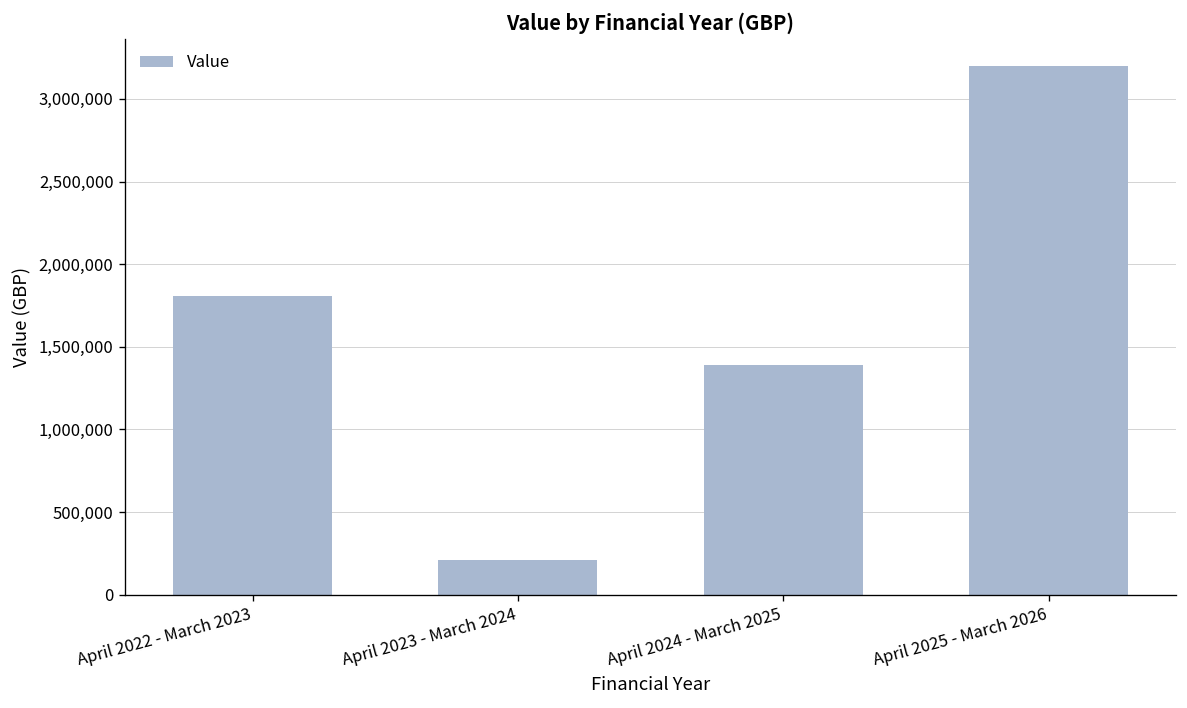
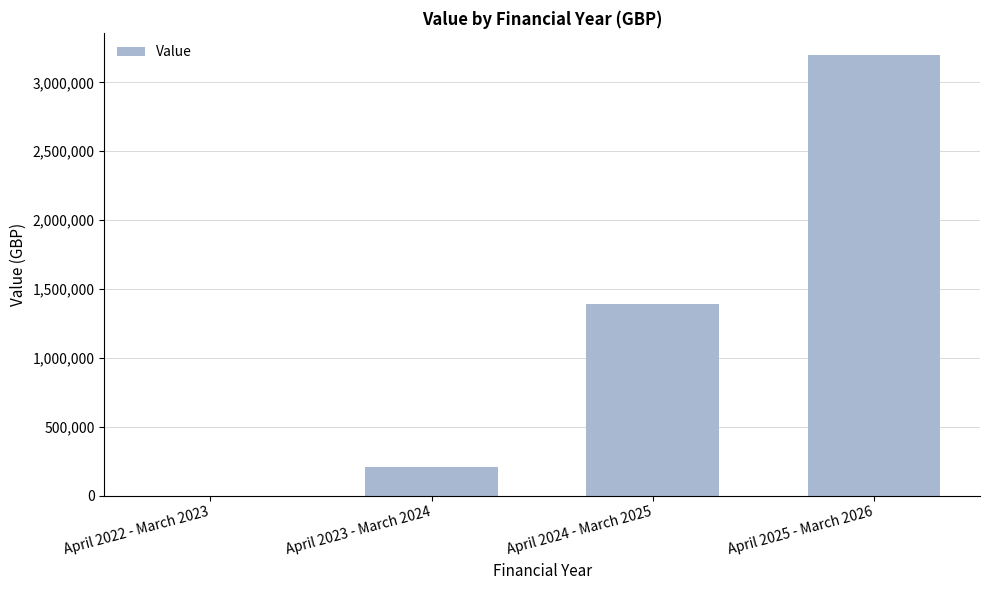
April 2022 - March 2023: 1,800,000 -> 0
